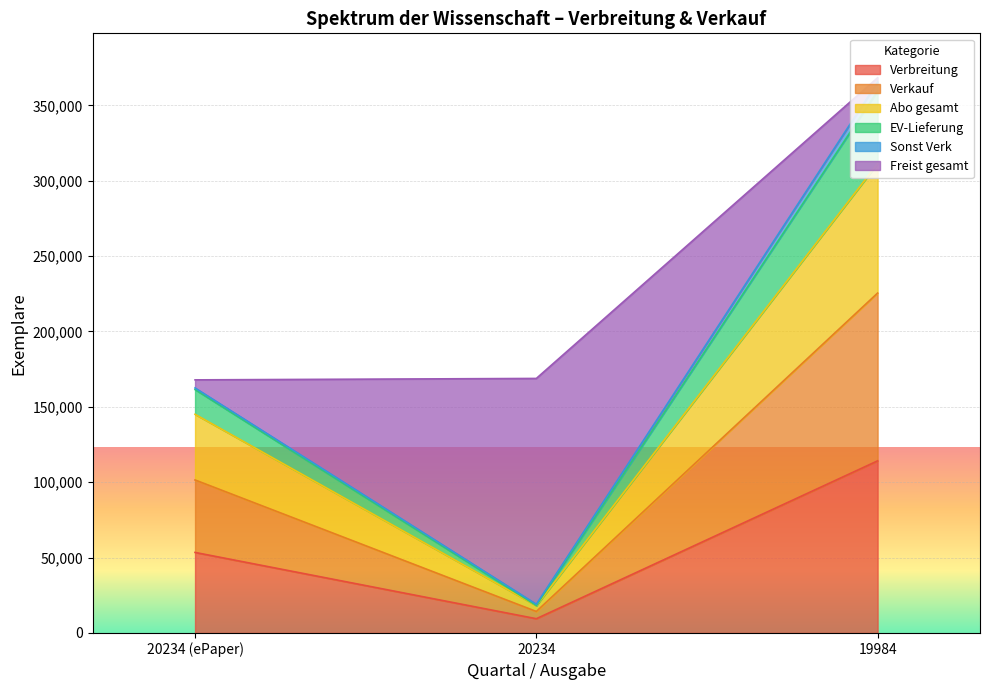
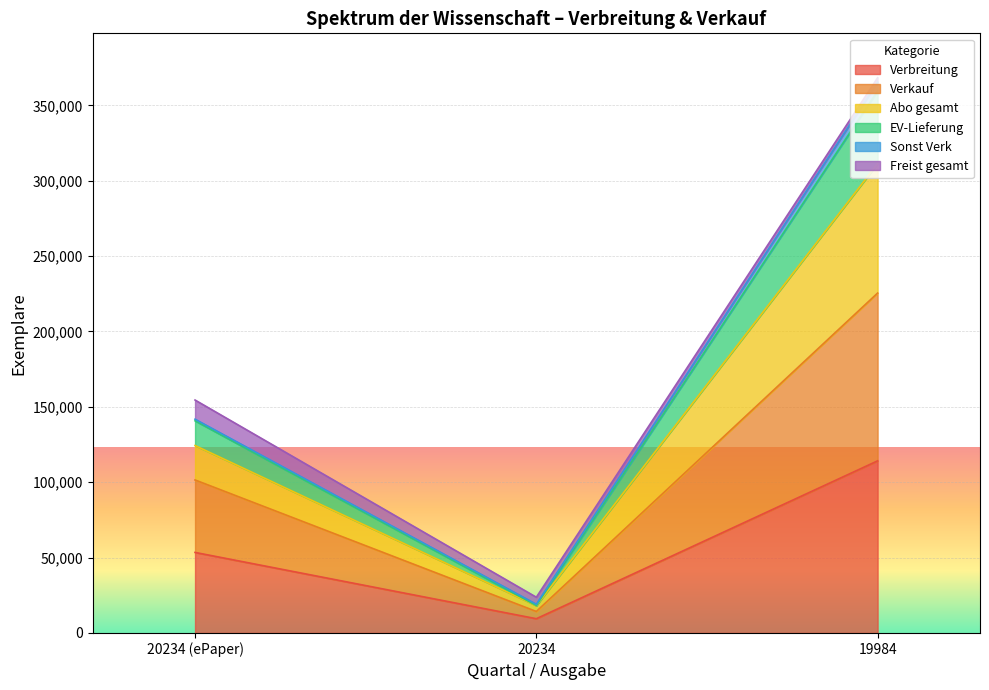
Abo gesamt, 20234 (ePaper): 44,000 -> 23,000
Freist gesamt, 20234 (ePaper): 5,000 -> 13,000
Freist gesamt, 20234: 150,000 -> 5,000
